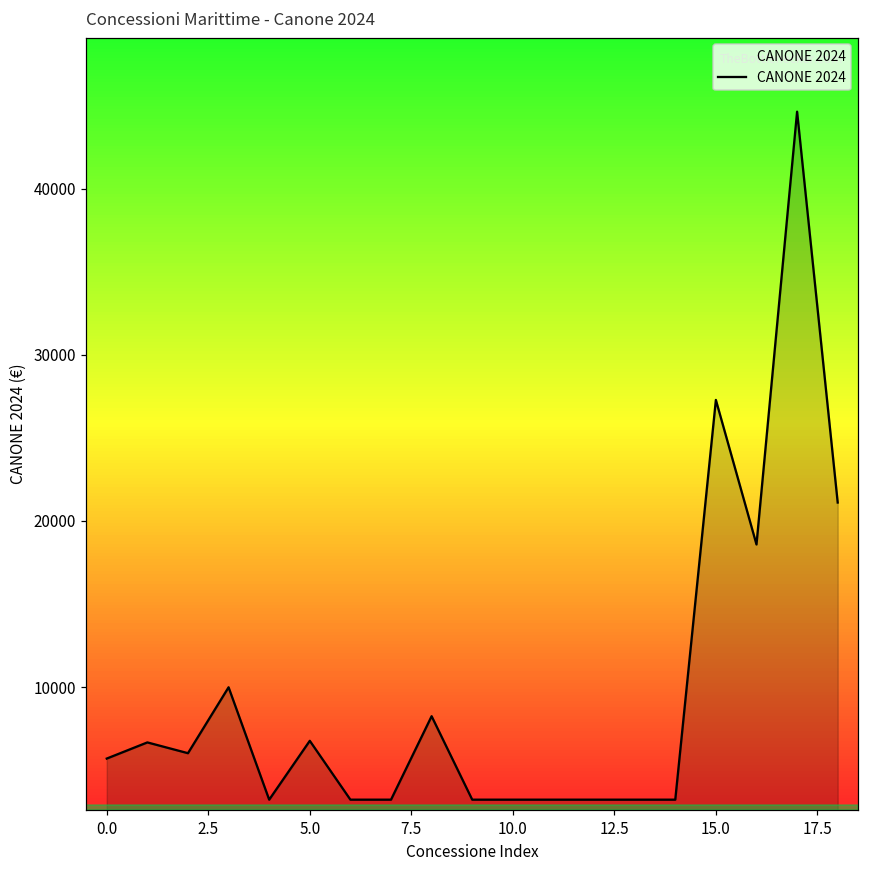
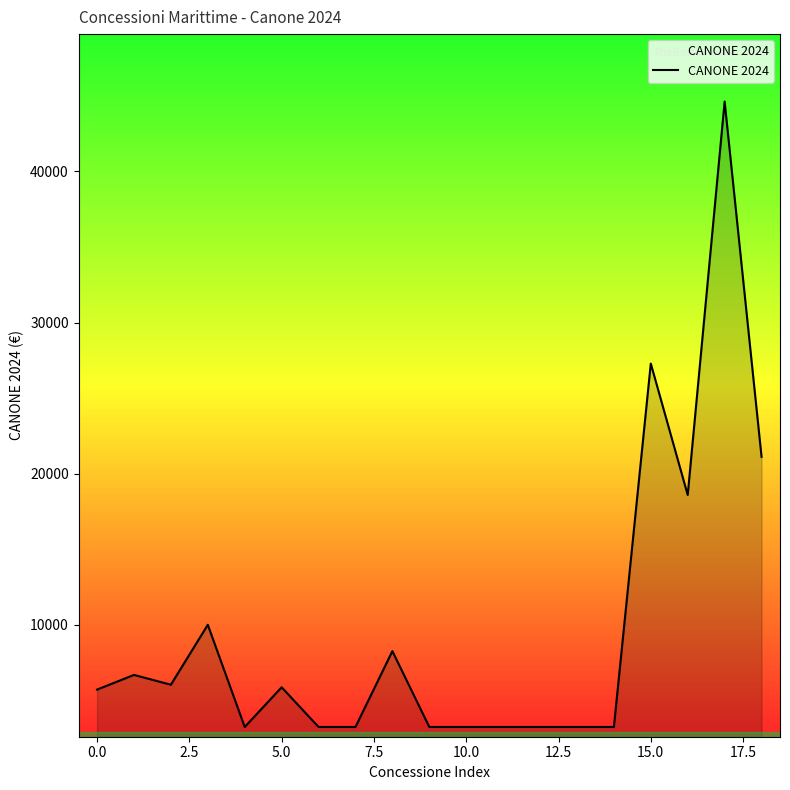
5.0: 6800 -> 5900
